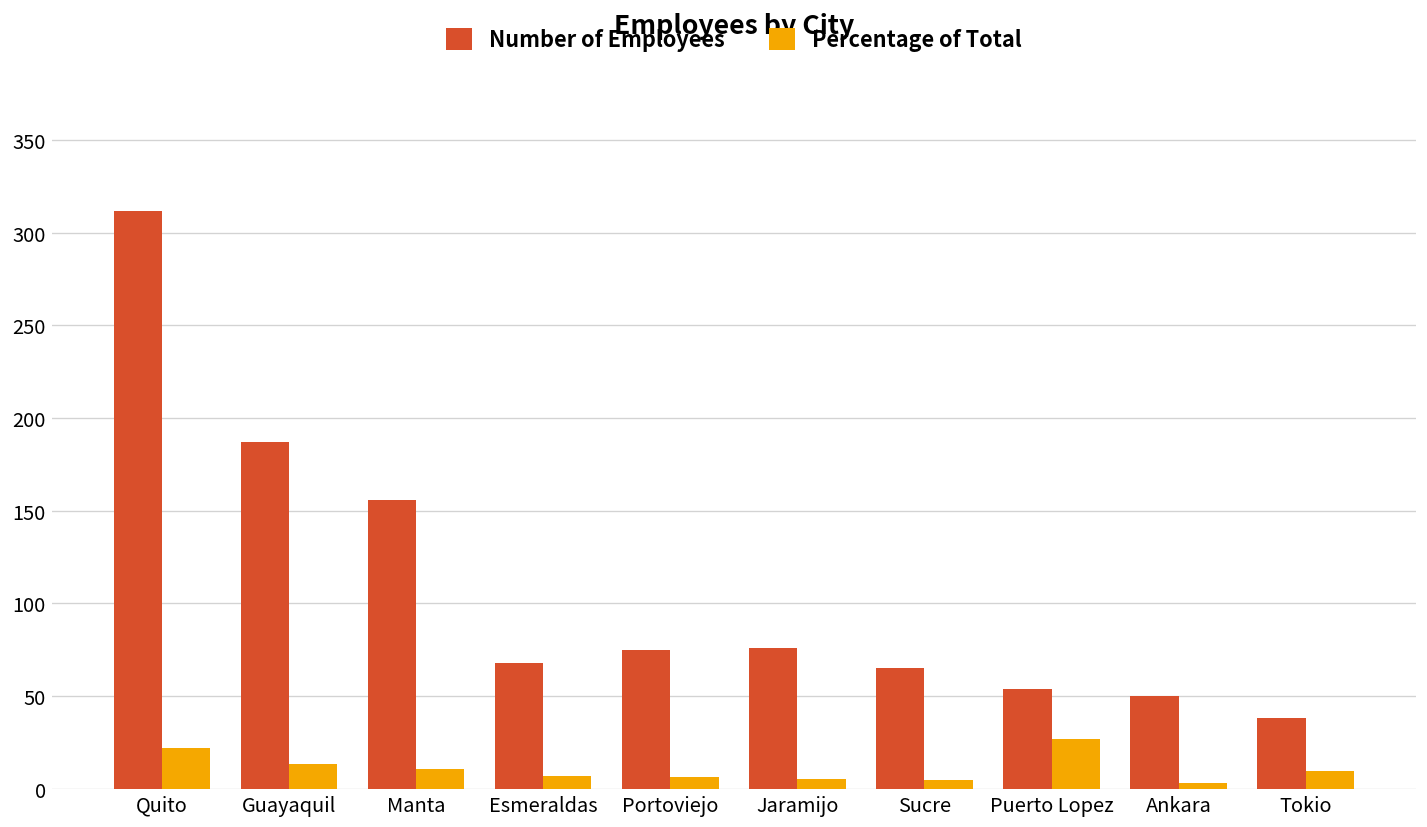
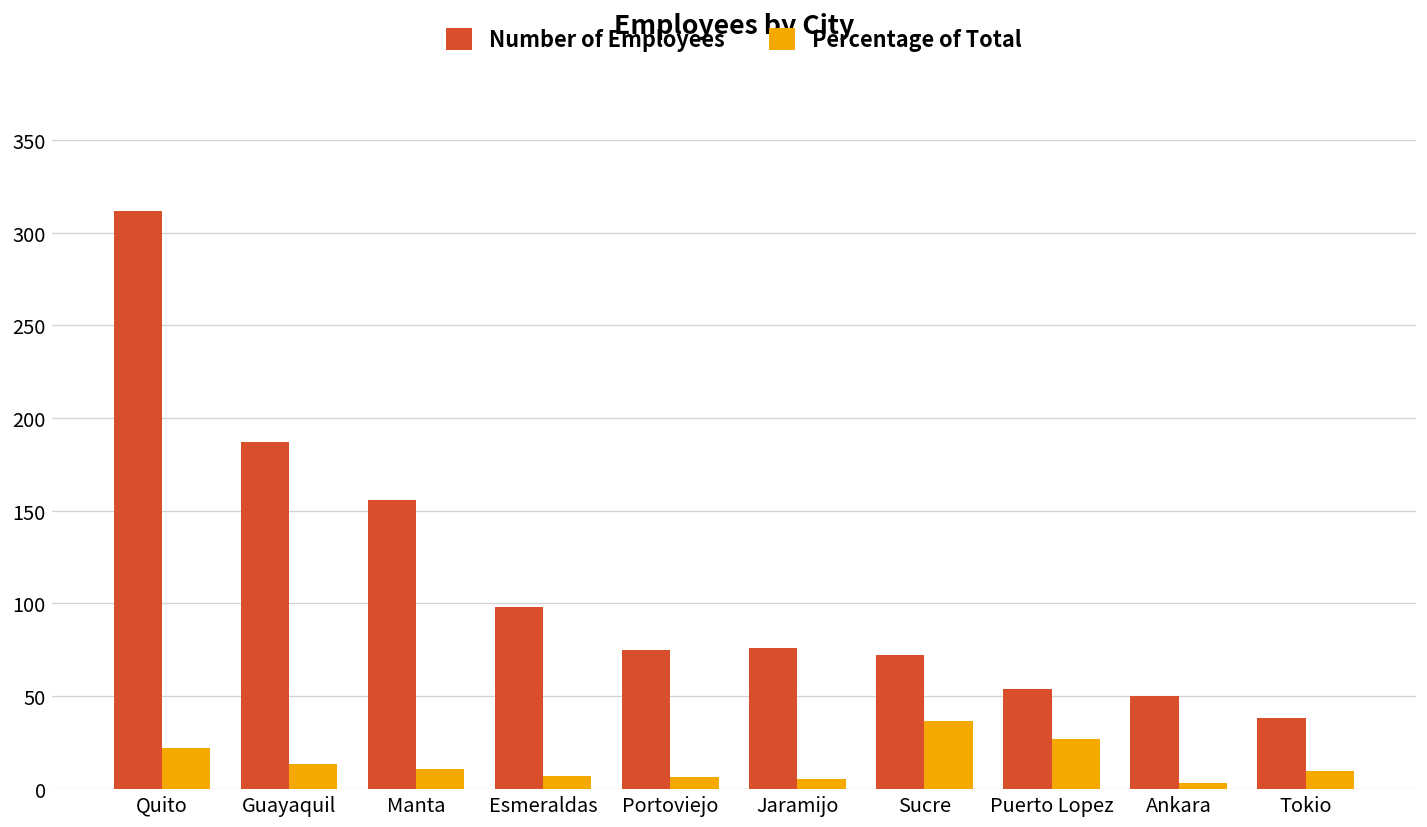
Number of Employees, Esmeraldas: 68 -> 98
Number of Employees, Sucre: 65 -> 72
Percentage of Total, Sucre: 5 -> 37
